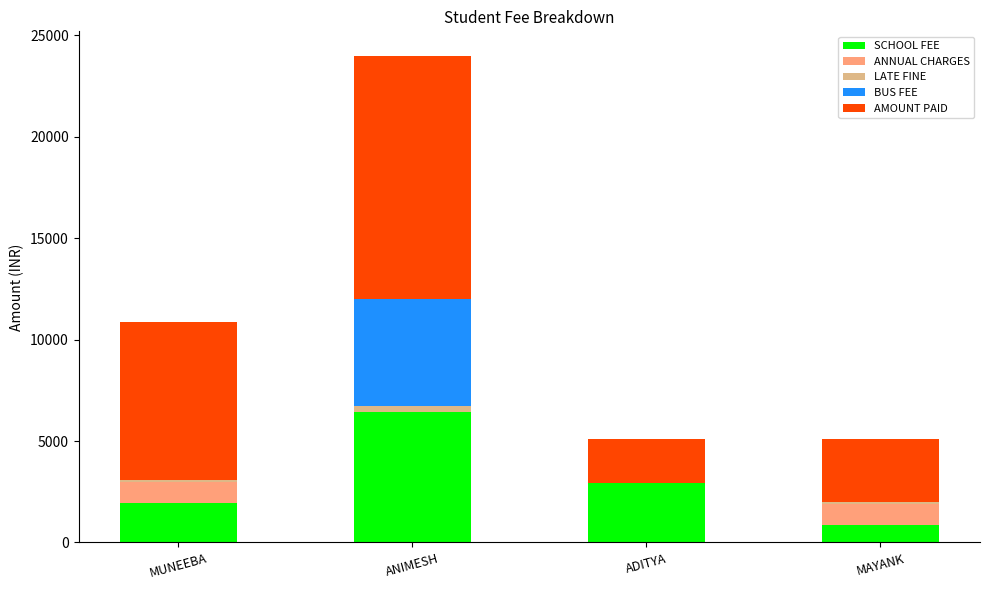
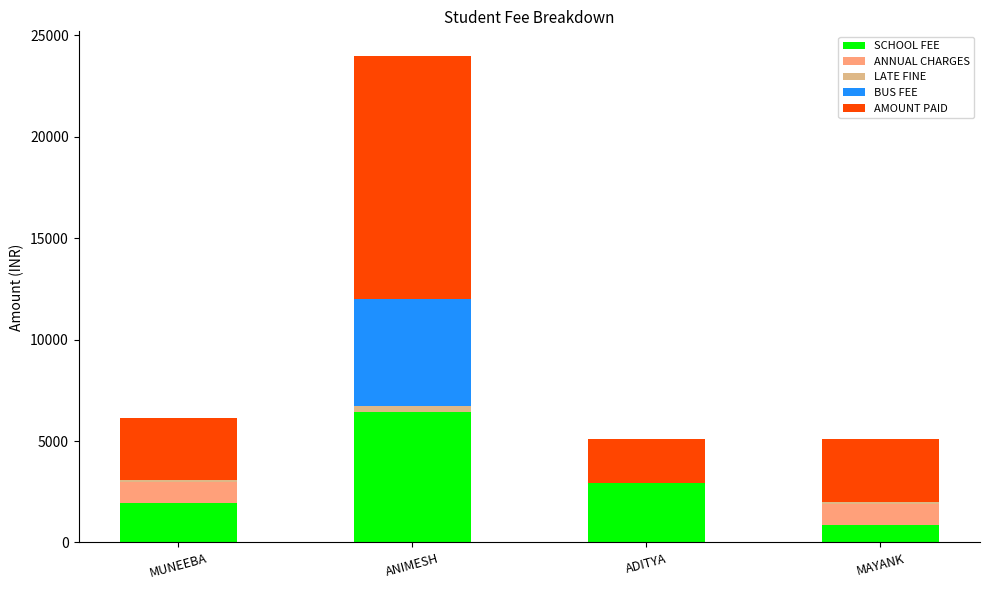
AMOUNT PAID, MUNEEBA: 7800 -> 3100
